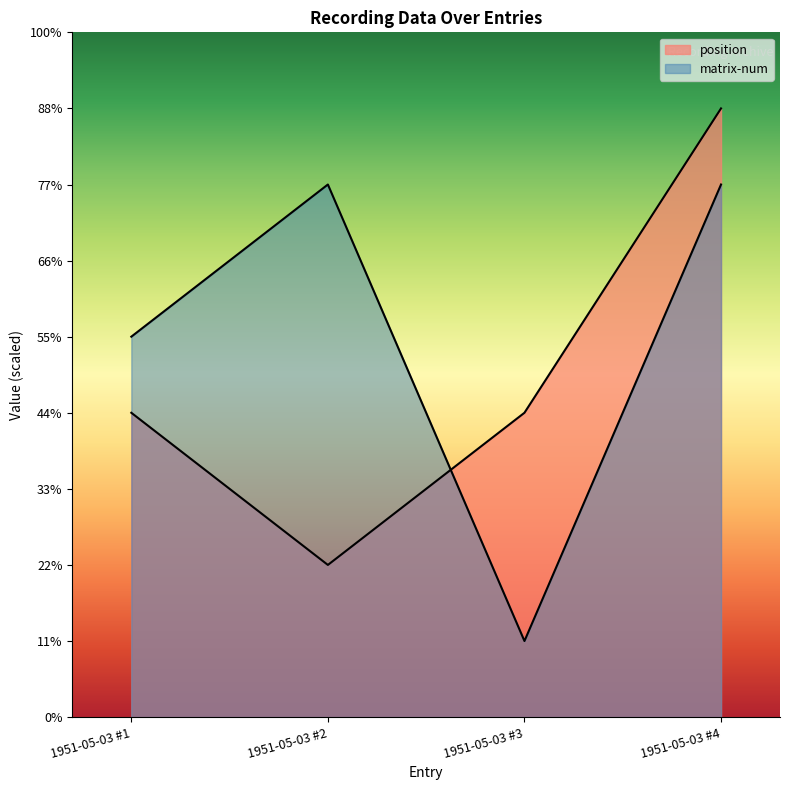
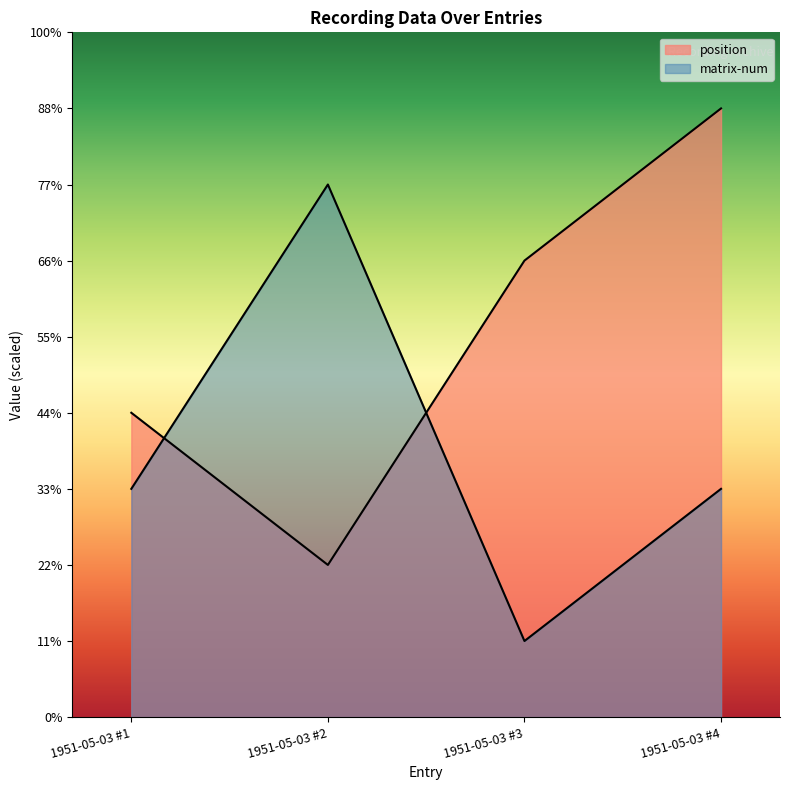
matrix-num, 1951-05-03 #1: 56% -> 33%
position, 1951-05-03 #3: 44% -> 67%
matrix-num, 1951-05-03 #4: 78% -> 33%
